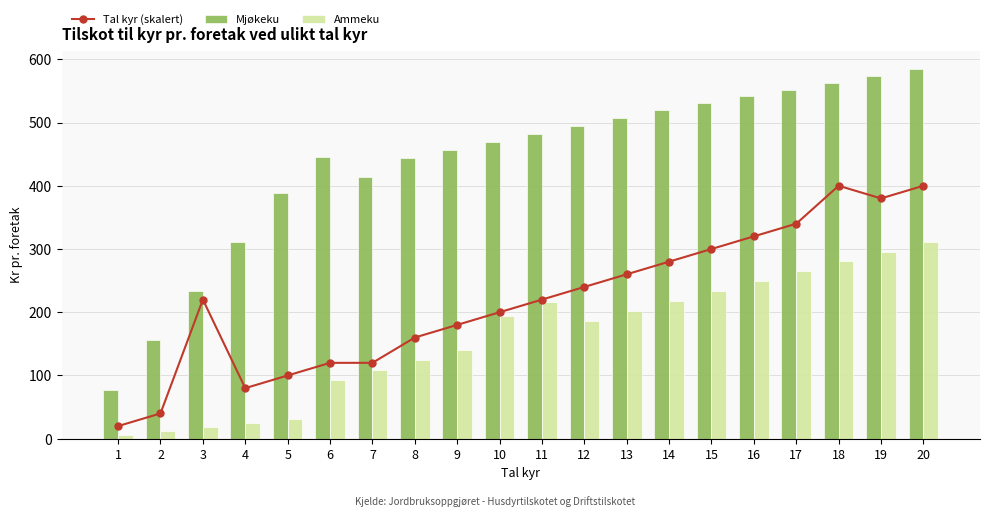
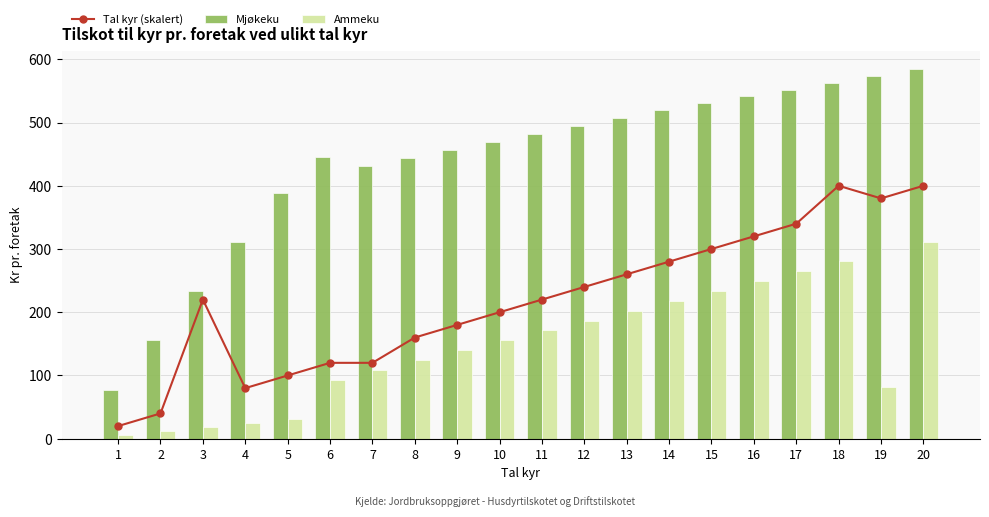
Mjøkeku, 7: 410 -> 430
Ammeku, 10: 190 -> 160
Ammeku, 11: 220 -> 170
Ammeku, 19: 300 -> 80
